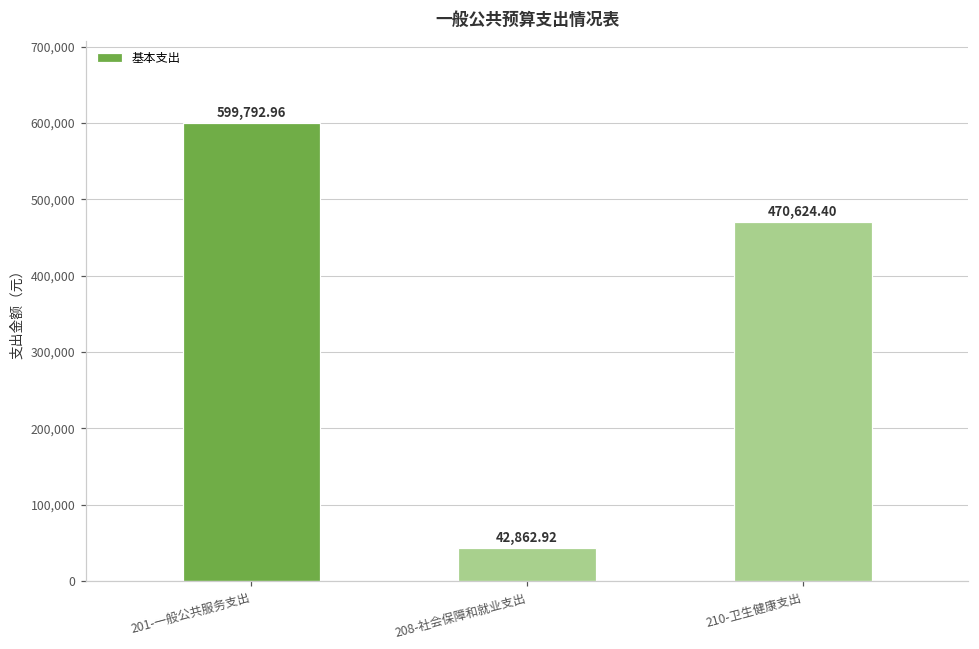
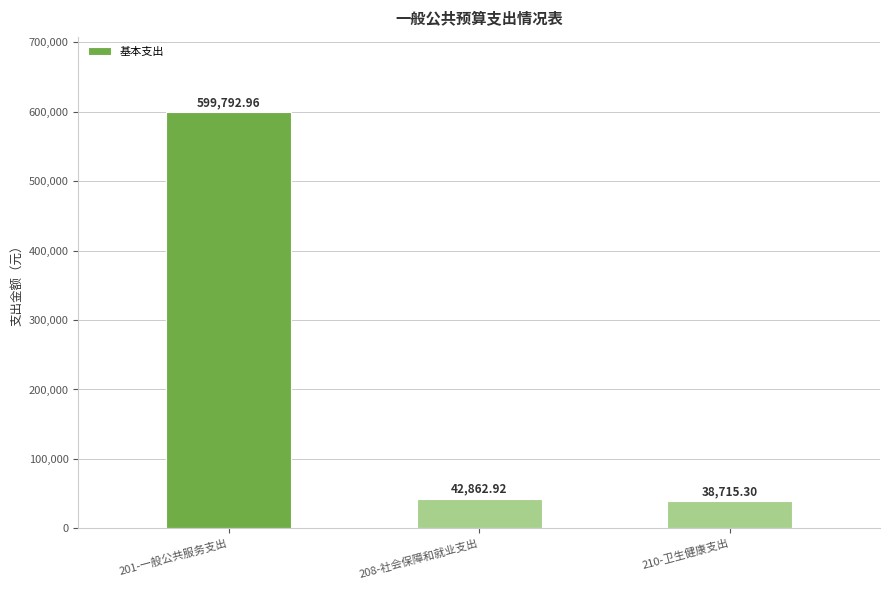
210-卫生健康支出: 470,624.40 -> 38,715.30
